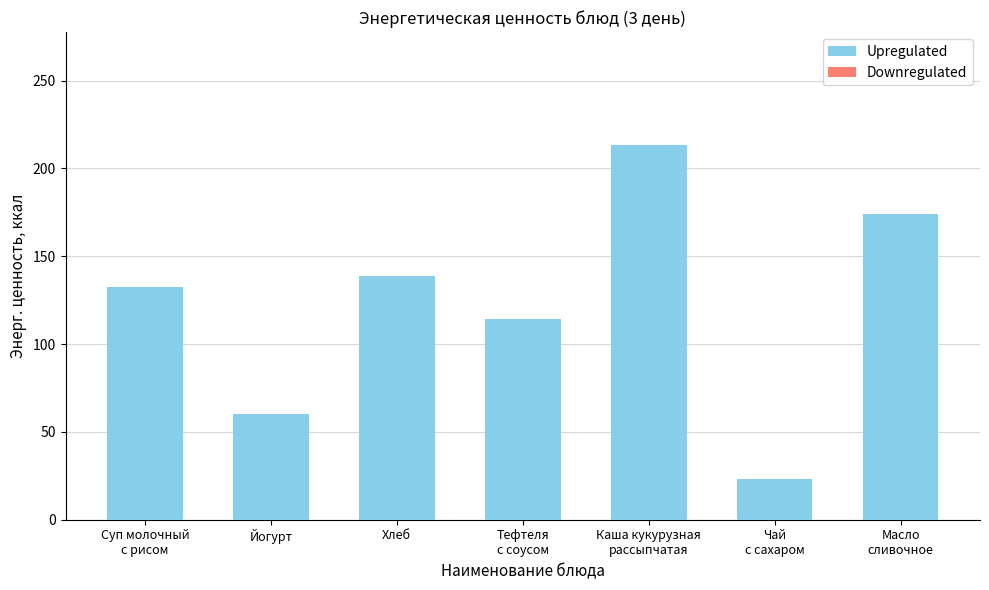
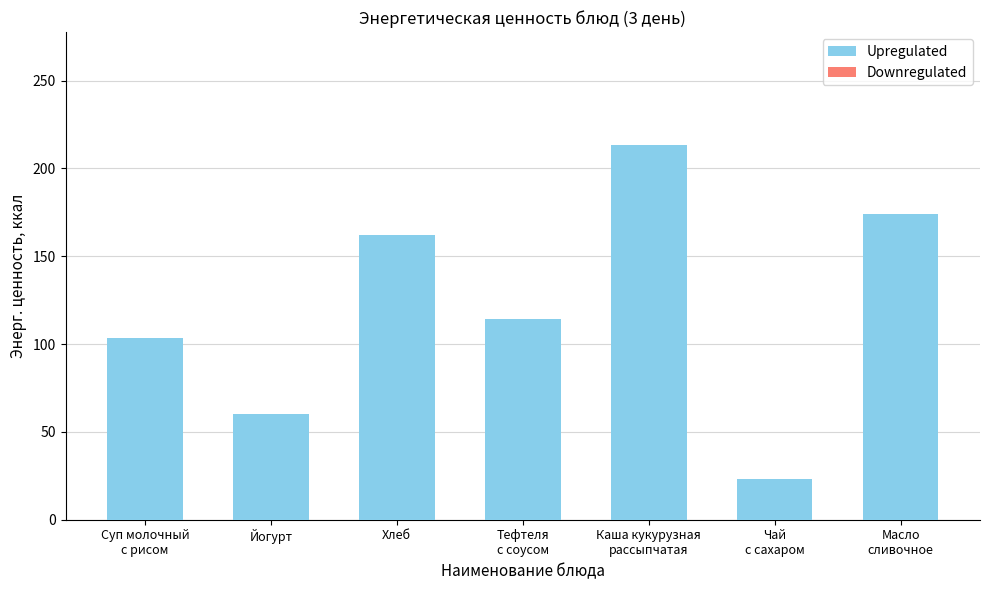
Upregulated, Суп молочный с рисом: 132 -> 103
Upregulated, Хлеб: 139 -> 162
